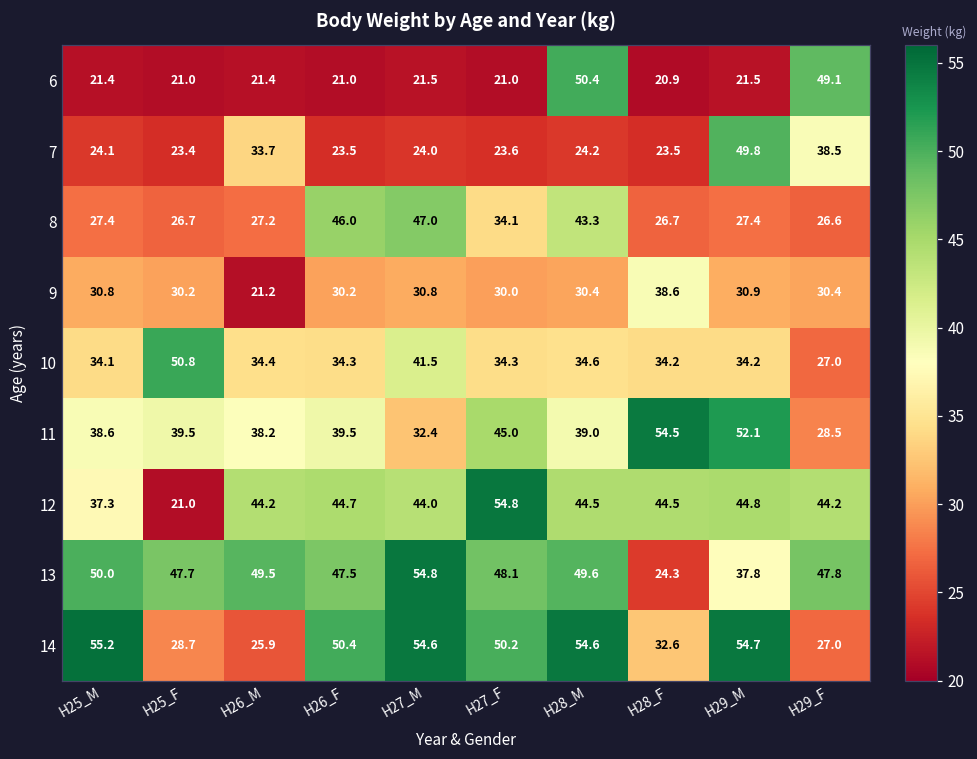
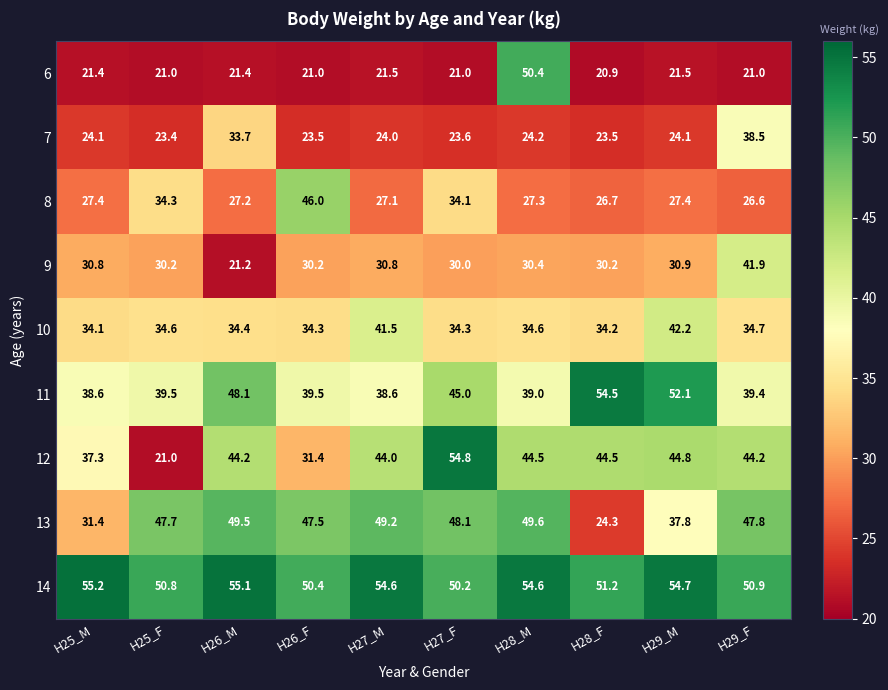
6, H29_F: 49.1 -> 21.0
7, H29_M: 49.8 -> 24.1
8, H25_F: 26.7 -> 34.3
8, H27_M: 47.0 -> 27.1
8, H28_M: 43.3 -> 27.3
9, H28_F: 38.6 -> 30.2
9, H29_F: 30.4 -> 41.9
10, H25_F: 50.8 -> 34.6
10, H29_M: 34.2 -> 42.2
10, H29_F: 27.0 -> 34.7
11, H26_M: 38.2 -> 48.1
11, H27_M: 32.4 -> 38.6
11, H29_F: 28.5 -> 39.4
12, H26_F: 44.7 -> 31.4
13, H25_M: 50.0 -> 31.4
13, H27_M: 54.8 -> 49.2
14, H25_F: 28.7 -> 50.8
14, H26_M: 25.9 -> 55.1
14, H28_F: 32.6 -> 51.2
14, H29_F: 27.0 -> 50.9
